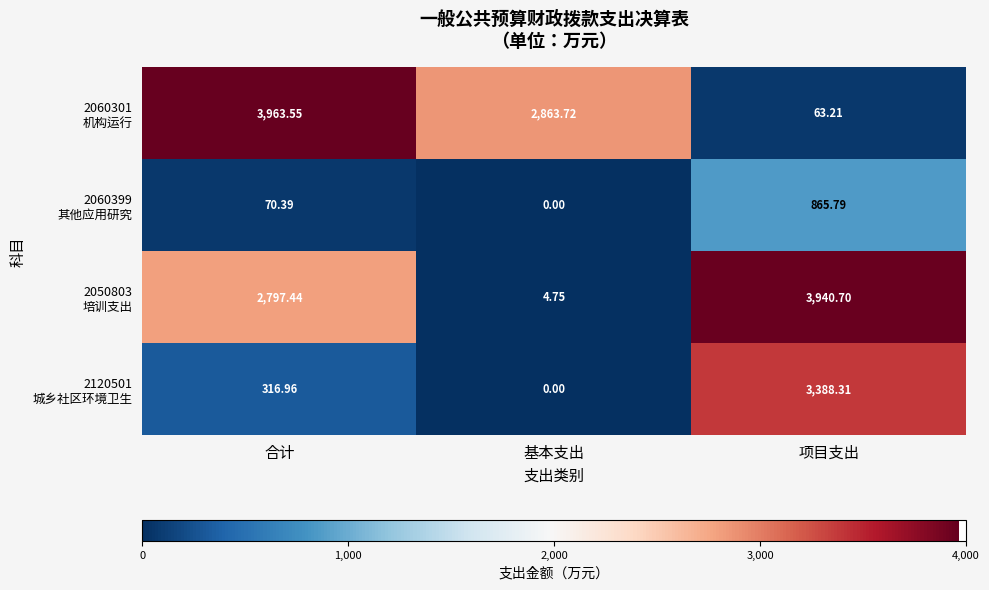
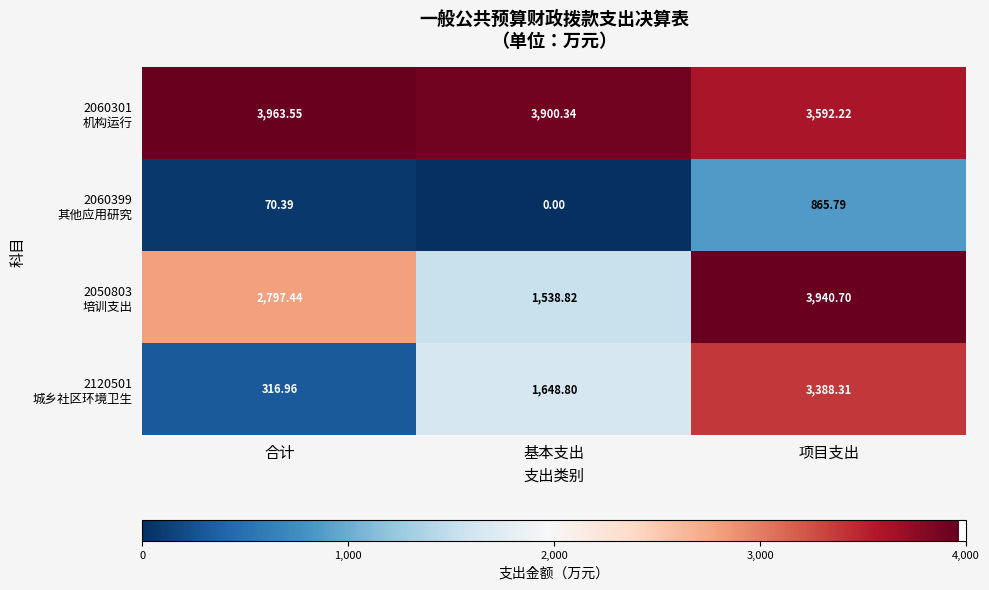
2060301 机构运行, 基本支出: 2,863.72 -> 3,900.34
2060301 机构运行, 项目支出: 63.21 -> 3,592.22
2050803 培训支出, 基本支出: 4.75 -> 1,538.82
2120501 城乡社区环境卫生, 基本支出: 0.00 -> 1,648.80
